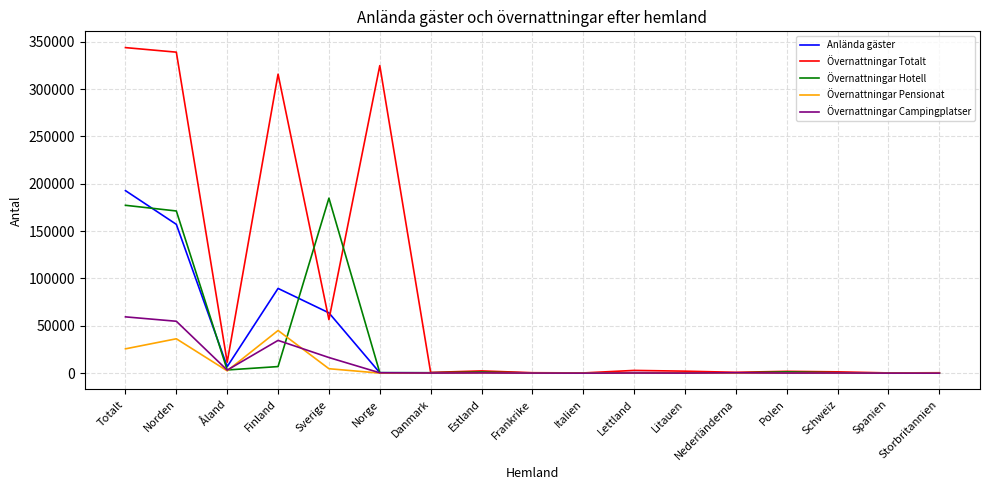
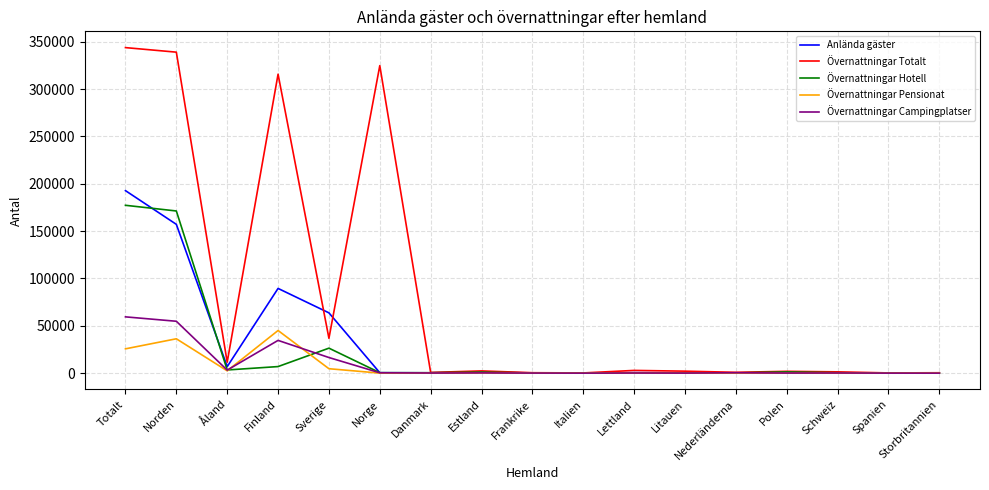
Övernattningar Totalt, Sverige: 60000 -> 40000
Övernattningar Hotell, Sverige: 180000 -> 30000
